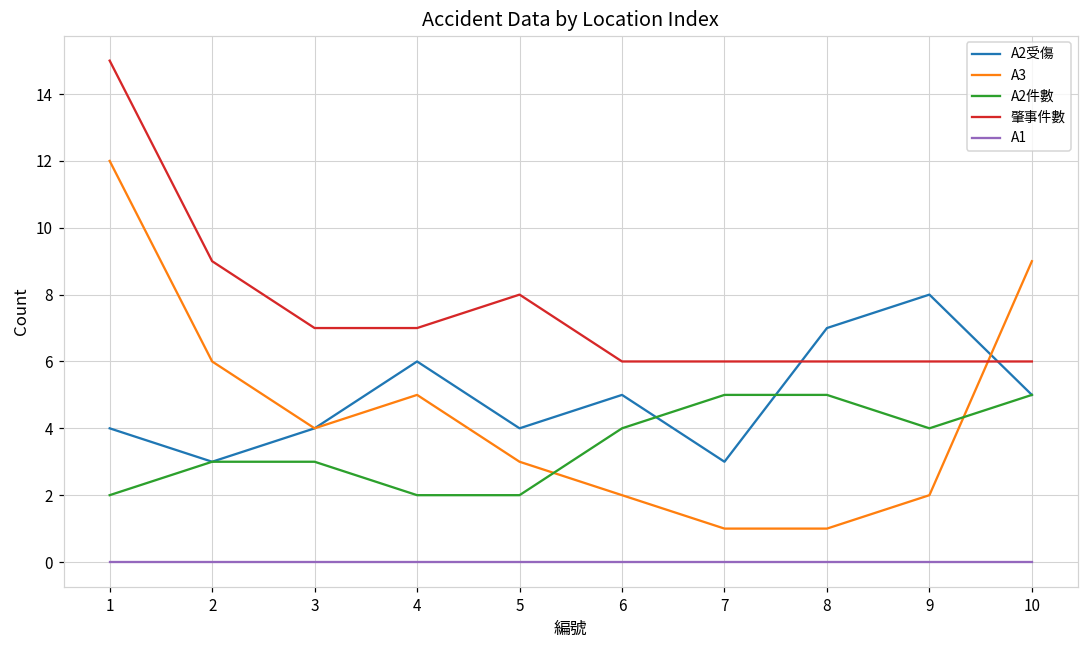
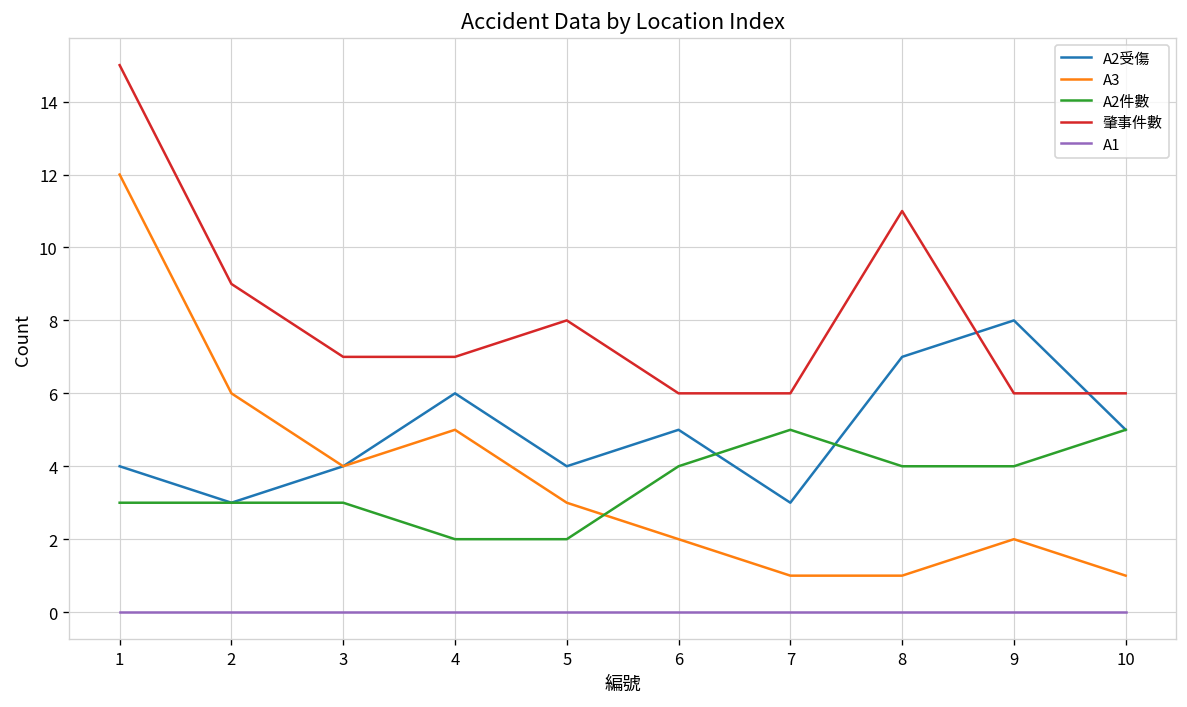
A2件數, 1: 2 -> 3
A2件數, 8: 5 -> 4
肇事件數, 8: 6 -> 11
A3, 10: 9 -> 1
